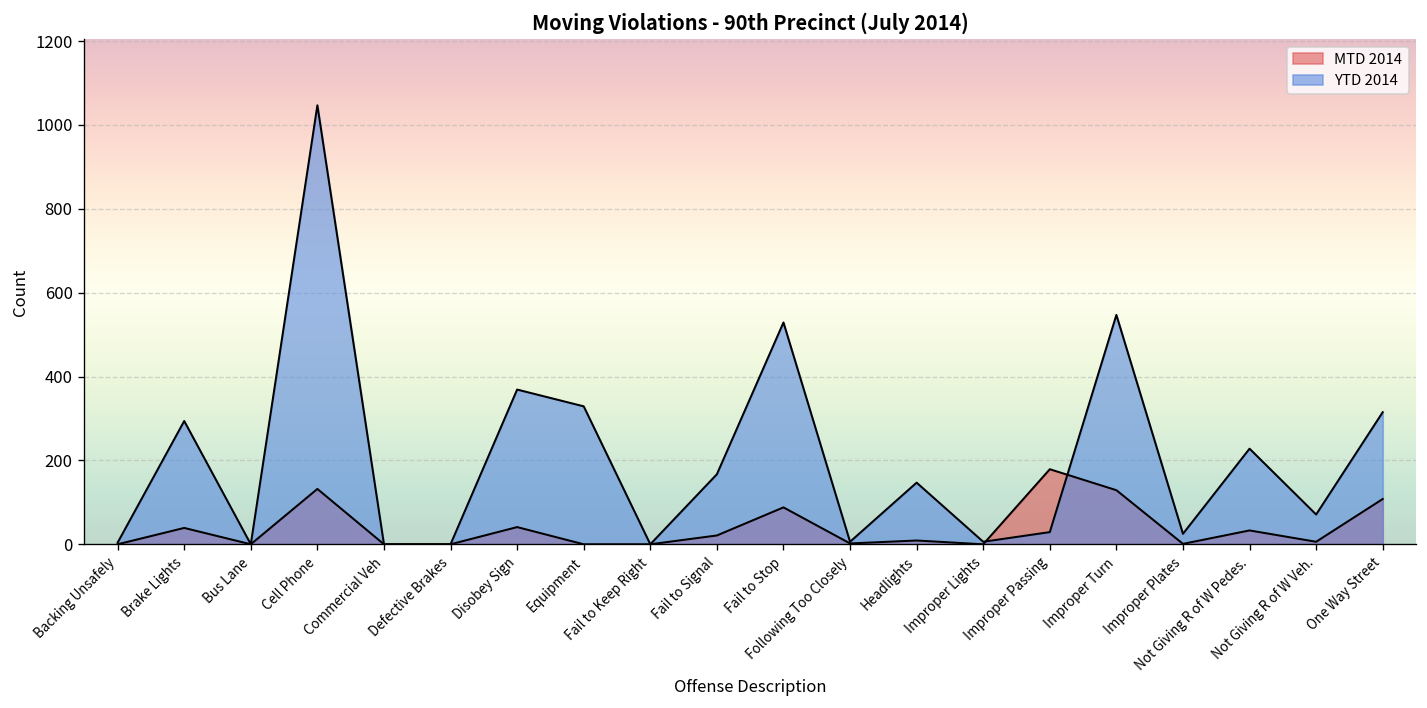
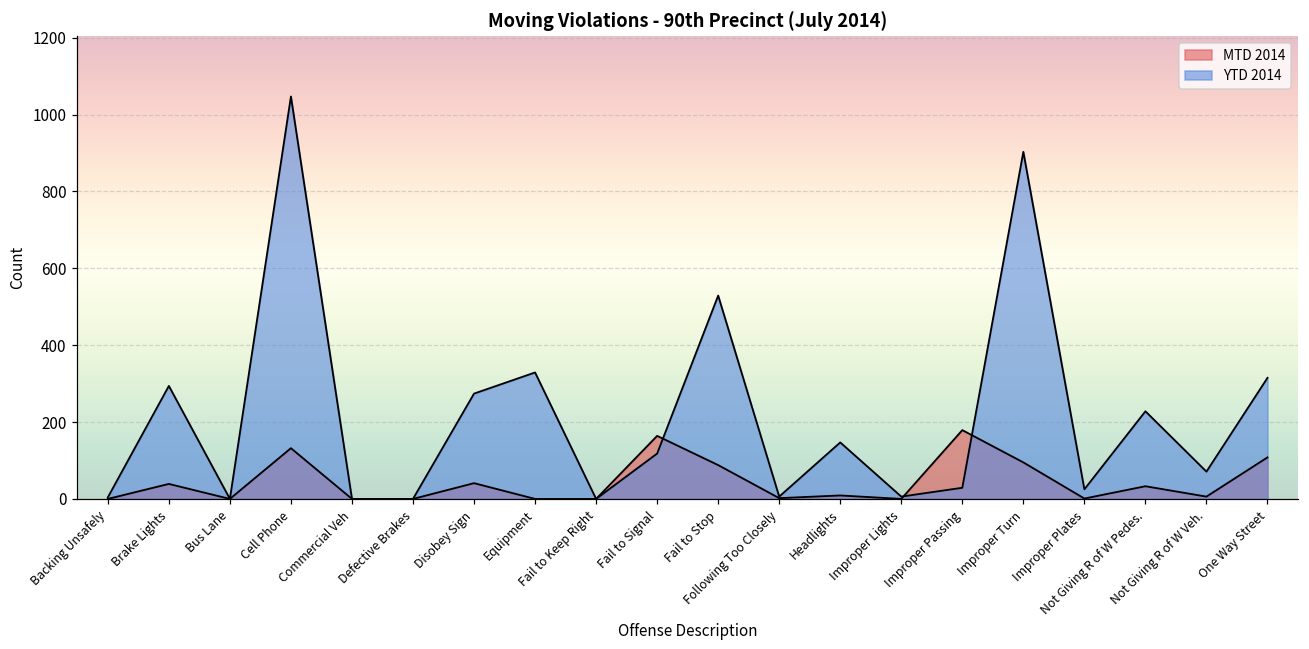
YTD 2014, Disobey Sign: 370 -> 270
MTD 2014, Fail to Signal: 20 -> 160
YTD 2014, Fail to Signal: 170 -> 120
MTD 2014, Improper Turn: 130 -> 100
YTD 2014, Improper Turn: 550 -> 900
